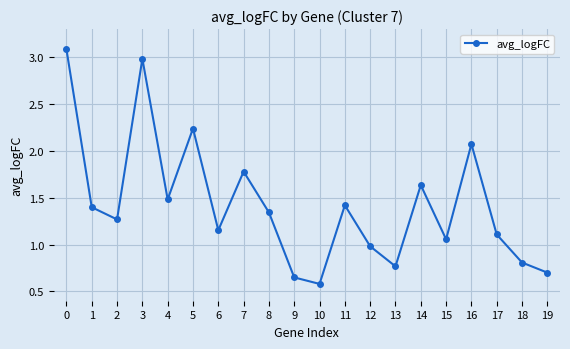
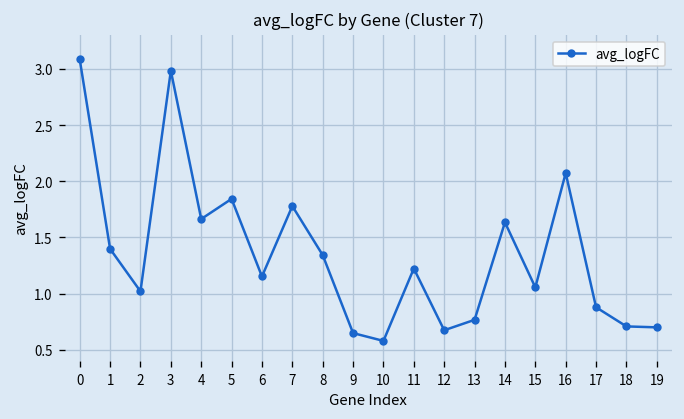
2: 1.3 -> 1.0
4: 1.5 -> 1.7
5: 2.2 -> 1.8
11: 1.4 -> 1.2
12: 1.0 -> 0.7
17: 1.1 -> 0.9
18: 0.8 -> 0.7
